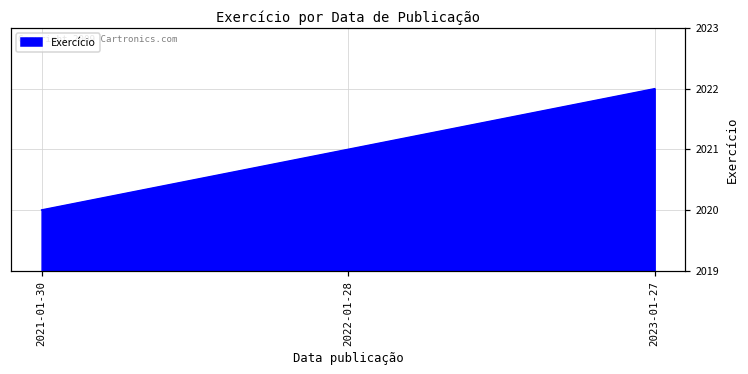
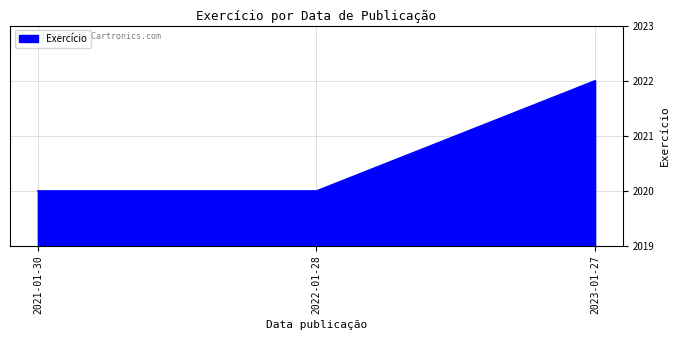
2022-01-28: 2021 -> 2020
